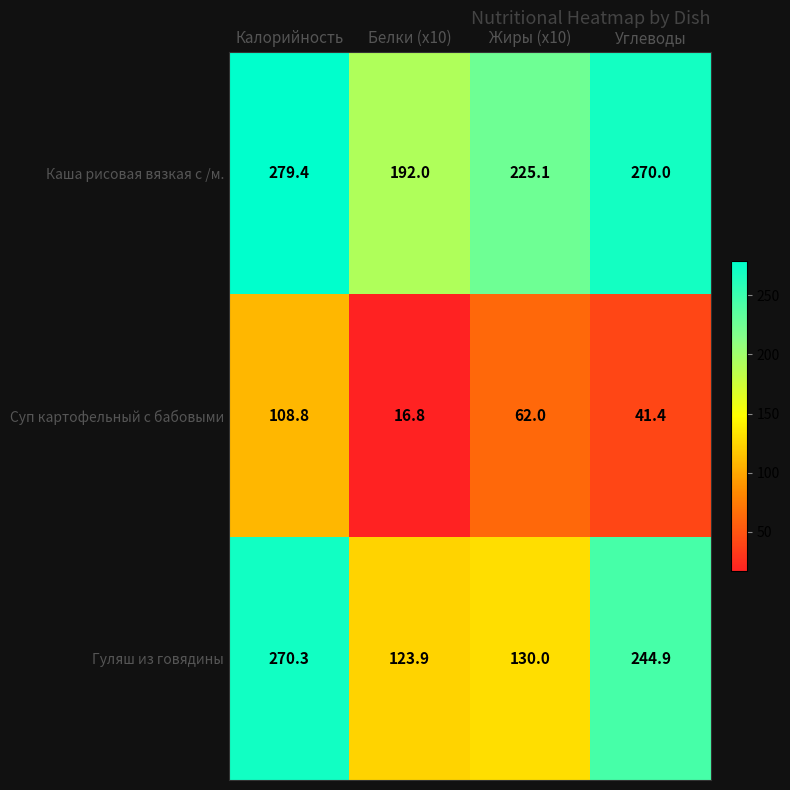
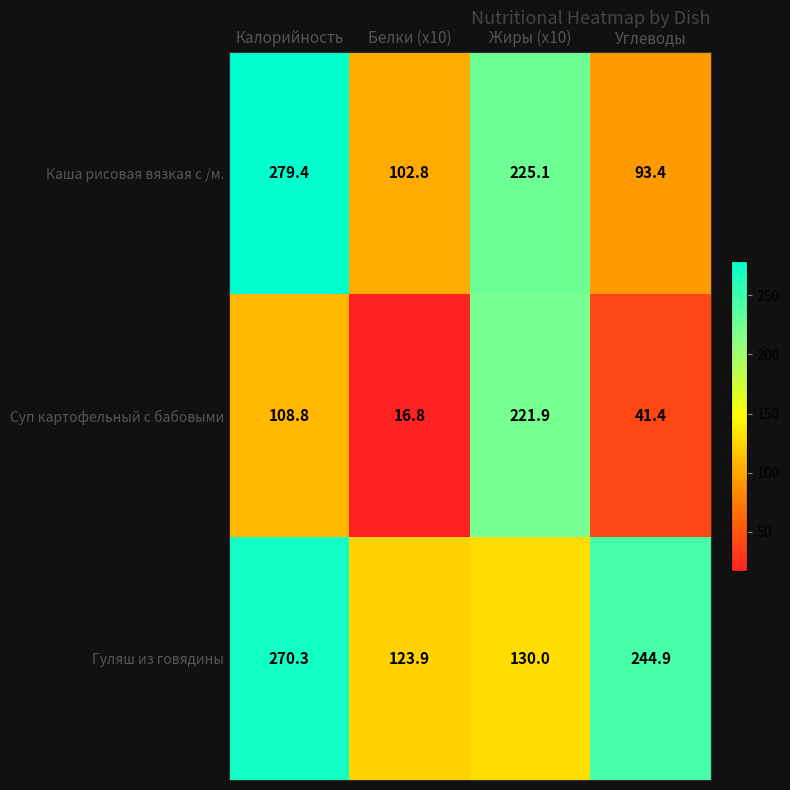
Каша рисовая вязкая с /м., Белки (x10): 192.0 -> 102.8
Каша рисовая вязкая с /м., Углеводы: 270.0 -> 93.4
Суп картофельный с бабовыми, Жиры (x10): 62.0 -> 221.9
